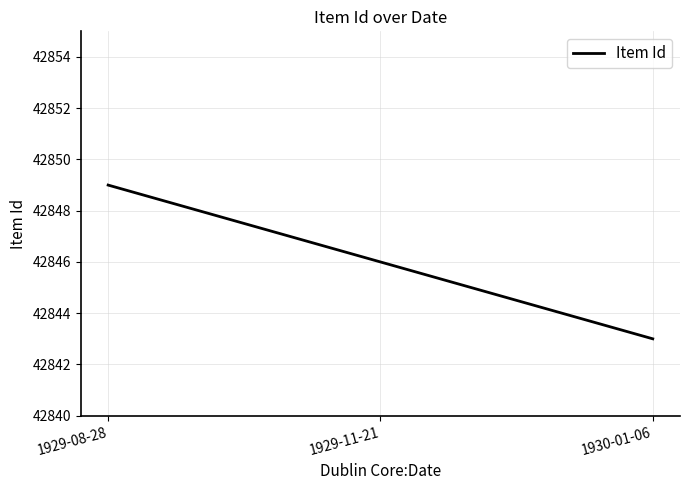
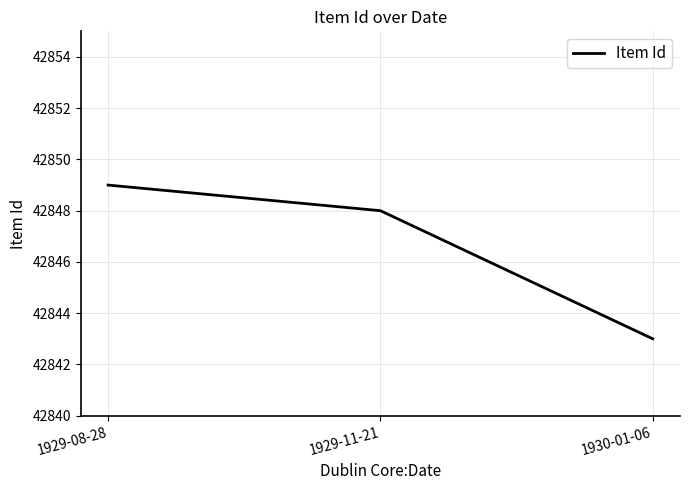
1929-11-21: 42846 -> 42848
